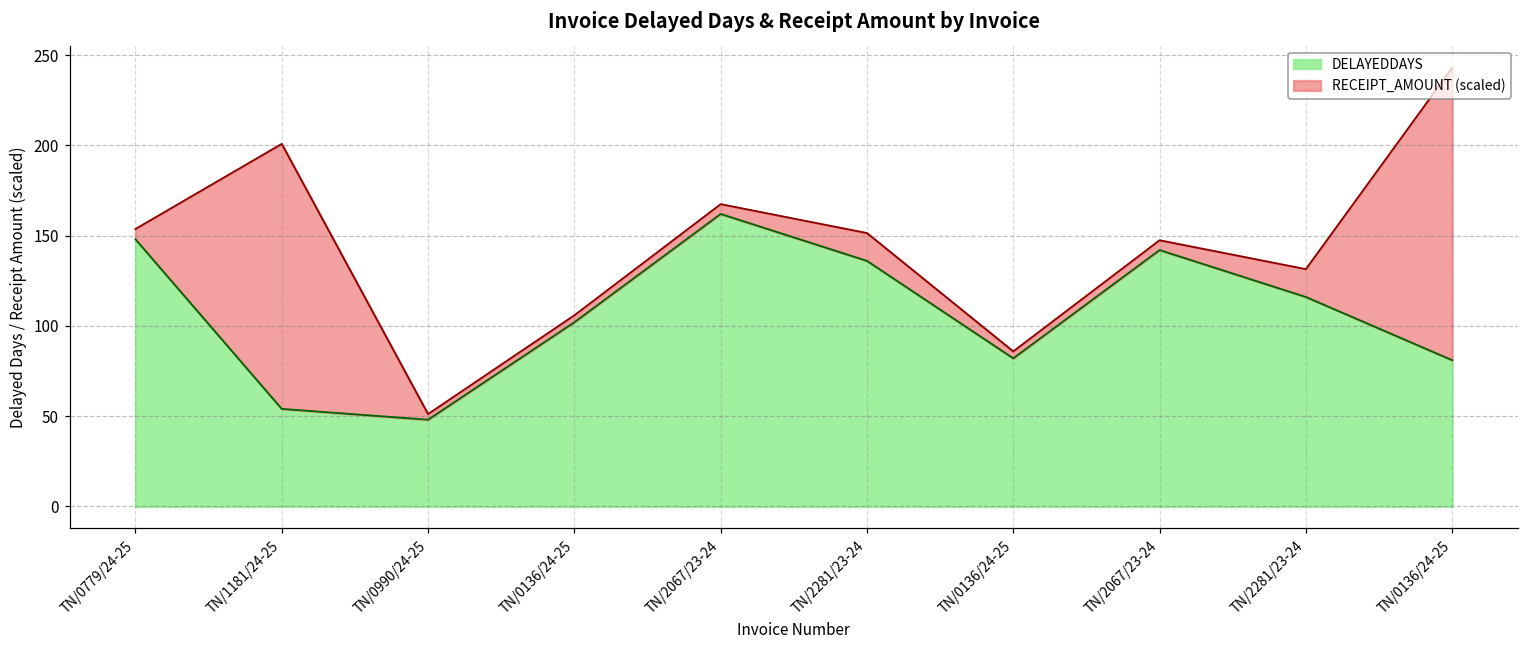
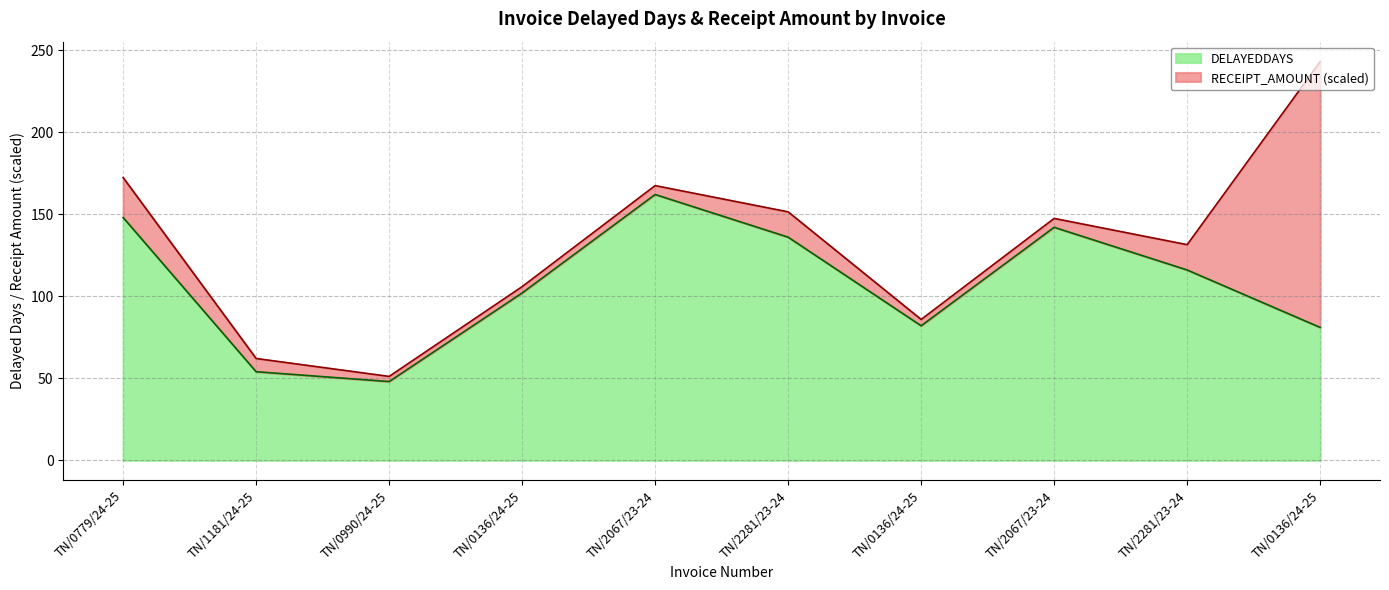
RECEIPT_AMOUNT (scaled), TN/0779/24-25: 6 -> 24
RECEIPT_AMOUNT (scaled), TN/1181/24-25: 147 -> 8
